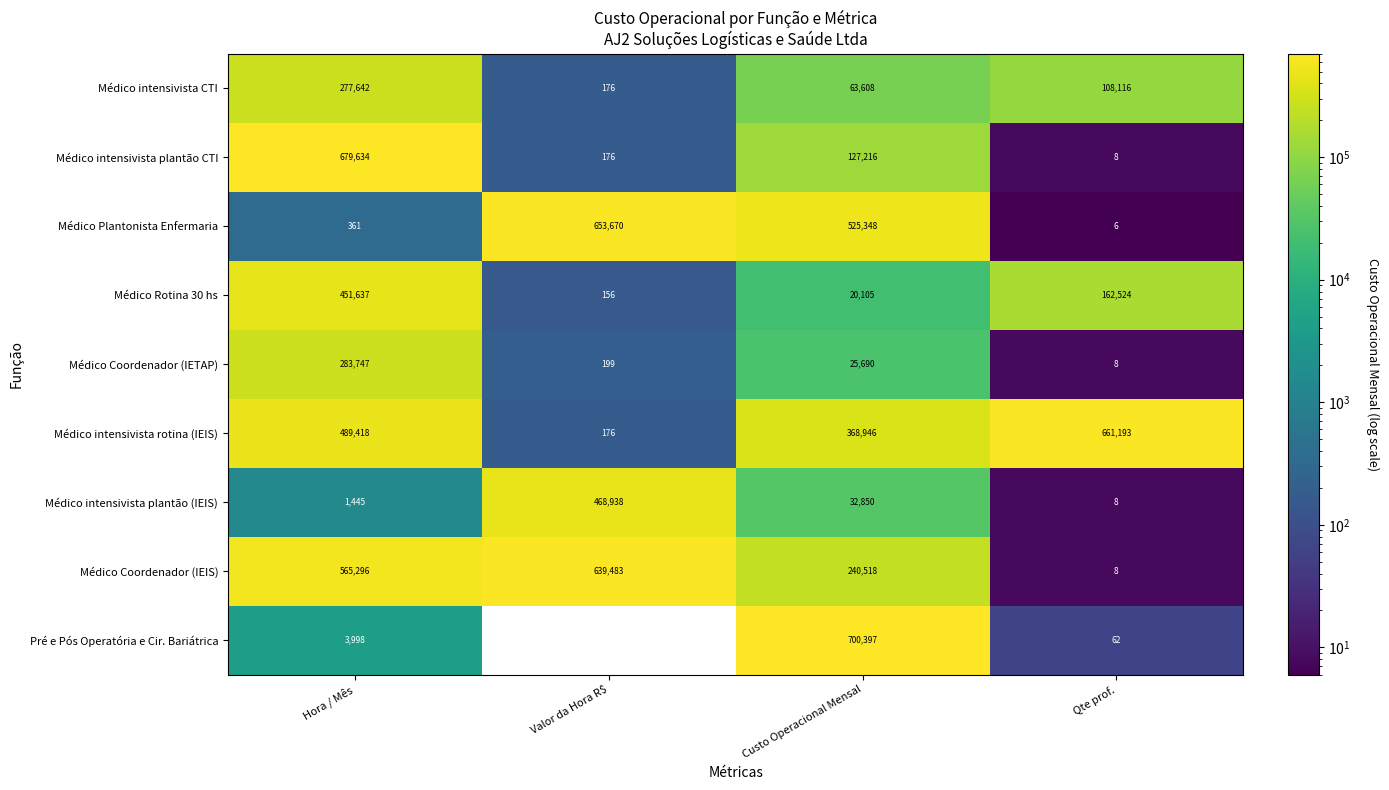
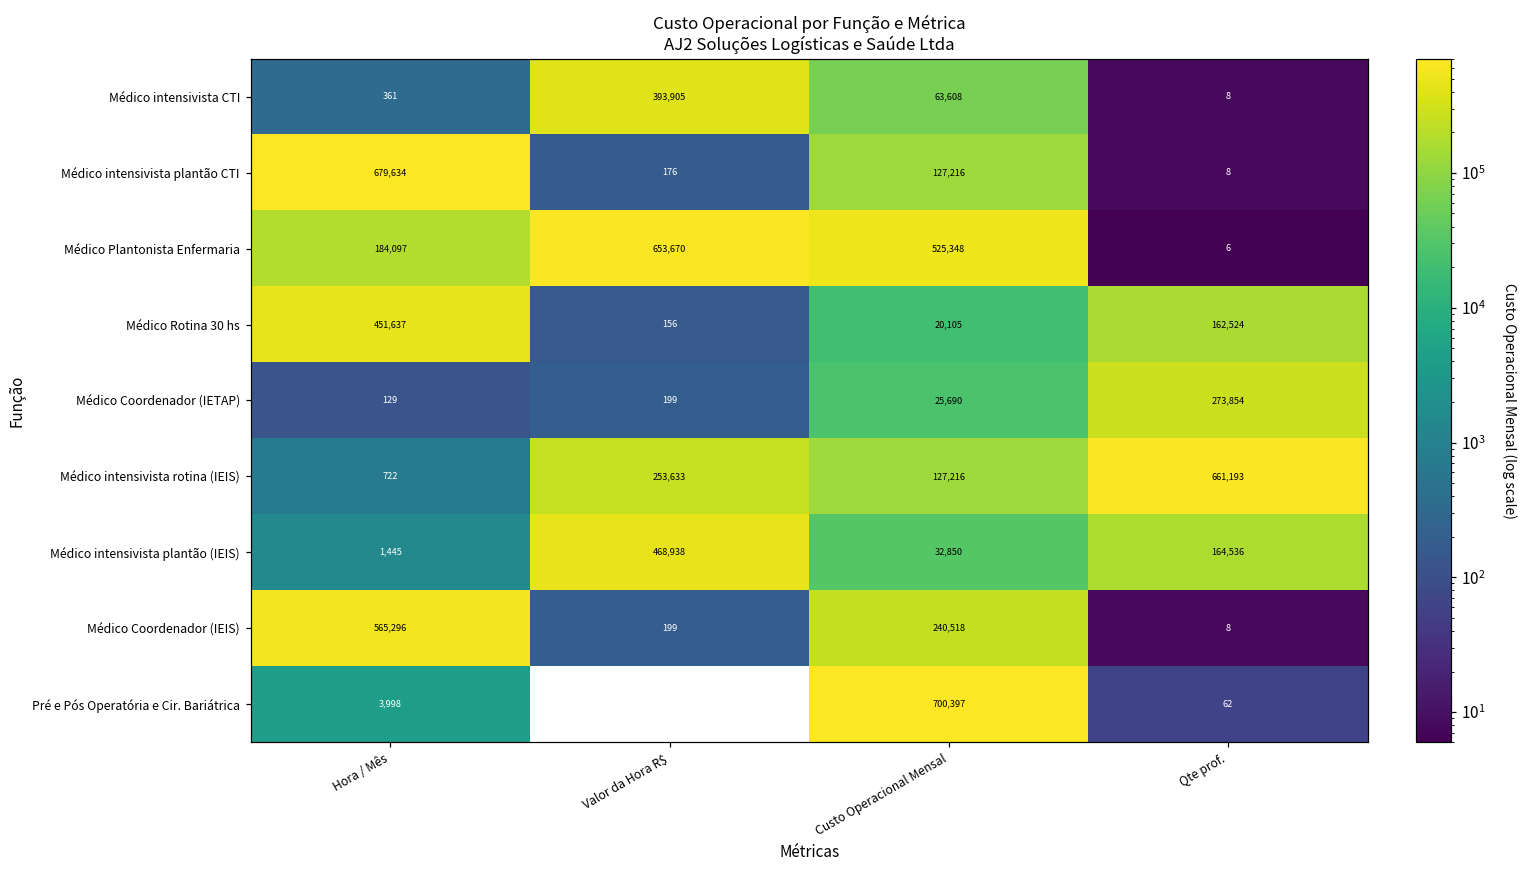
Médico intensivista CTI, Hora / Mês: 277,642 -> 361
Médico intensivista CTI, Valor da Hora R$: 176 -> 393,905
Médico intensivista CTI, Qte prof.: 108,116 -> 8
Médico Plantonista Enfermaria, Hora / Mês: 361 -> 184,097
Médico Coordenador (IETAP), Hora / Mês: 283,747 -> 129
Médico Coordenador (IETAP), Qte prof.: 8 -> 273,854
Médico intensivista rotina (IEIS), Hora / Mês: 489,418 -> 722
Médico intensivista rotina (IEIS), Valor da Hora R$: 176 -> 253,633
Médico intensivista rotina (IEIS), Custo Operacional Mensal: 368,946 -> 127,216
Médico intensivista plantão (IEIS), Qte prof.: 8 -> 164,536
Médico Coordenador (IEIS), Valor da Hora R$: 639,483 -> 199
